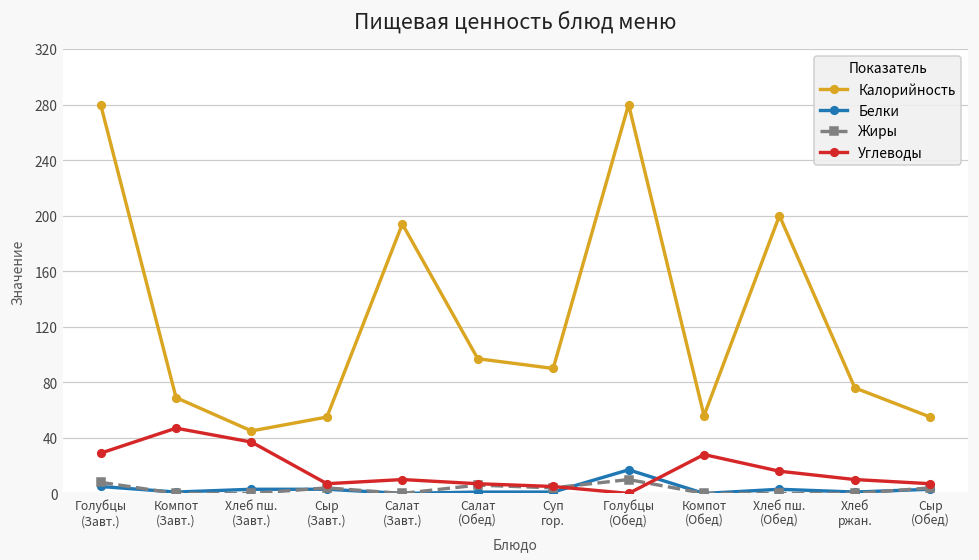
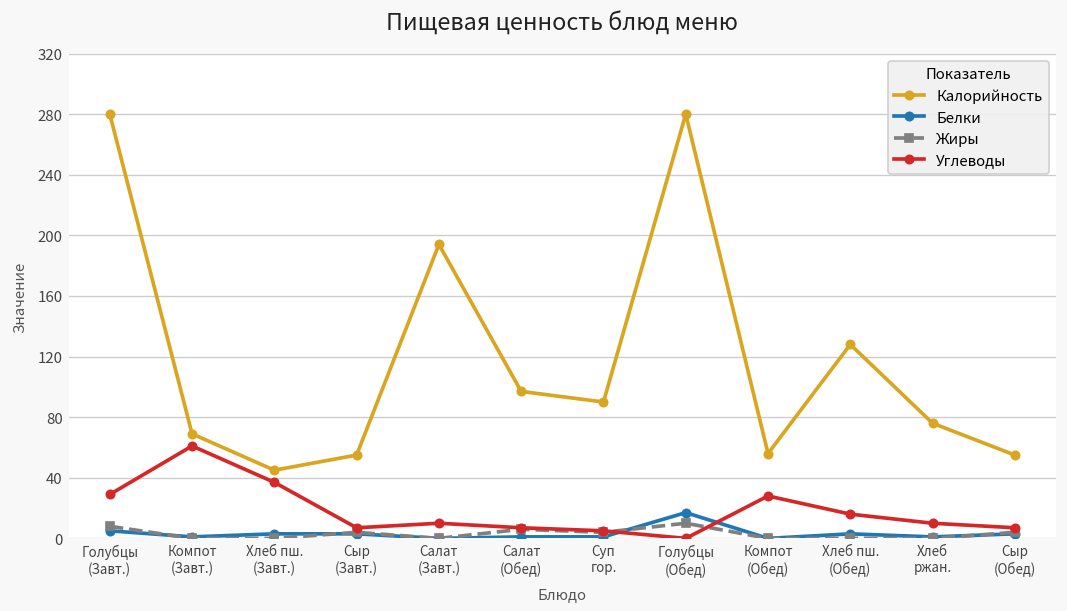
Углеводы, Компот (Завт.): 47 -> 61
Калорийность, Хлеб пш. (Обед): 200 -> 128
